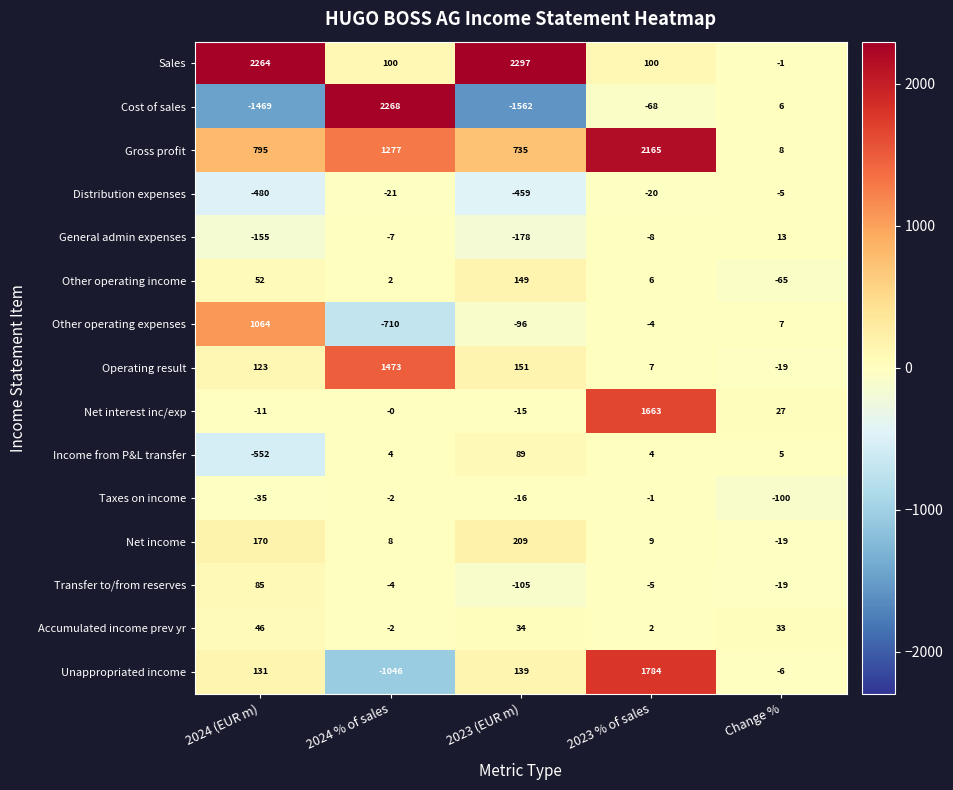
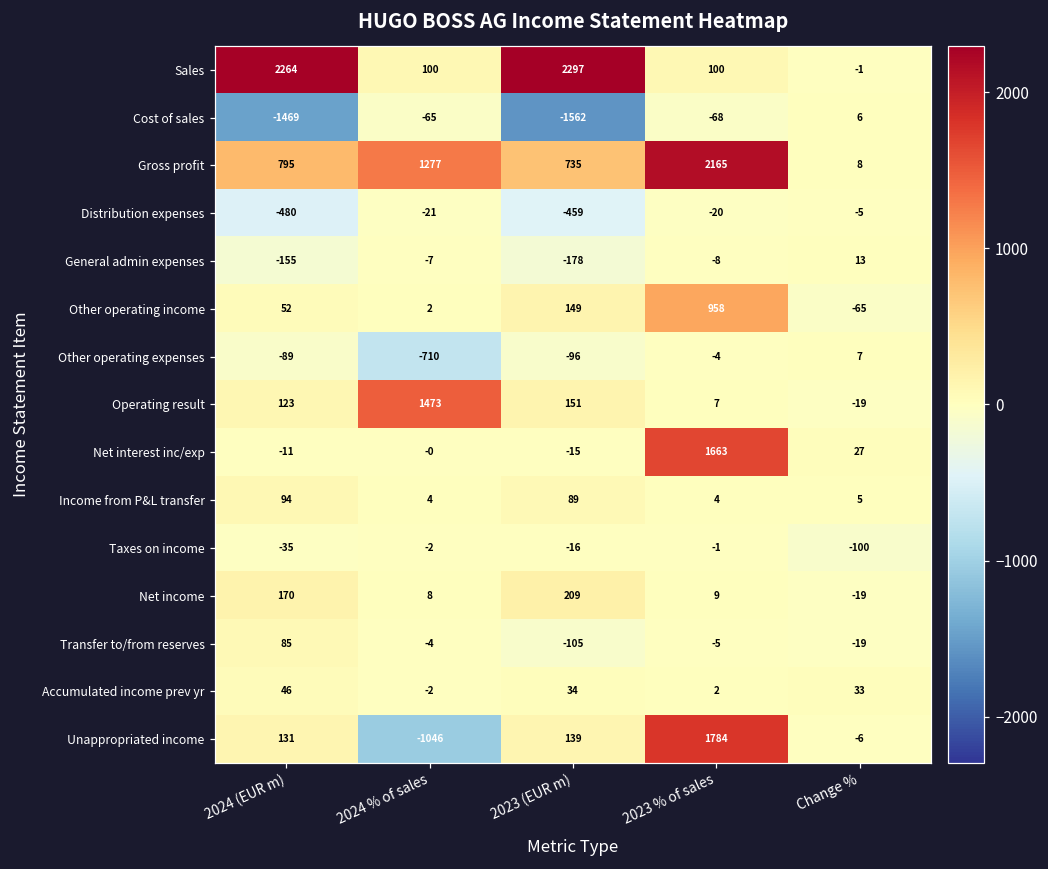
Cost of sales, 2024 % of sales: 2268 -> -65
Other operating income, 2023 % of sales: 6 -> 958
Other operating expenses, 2024 (EUR m): 1064 -> -89
Income from P&L transfer, 2024 (EUR m): -552 -> 94
